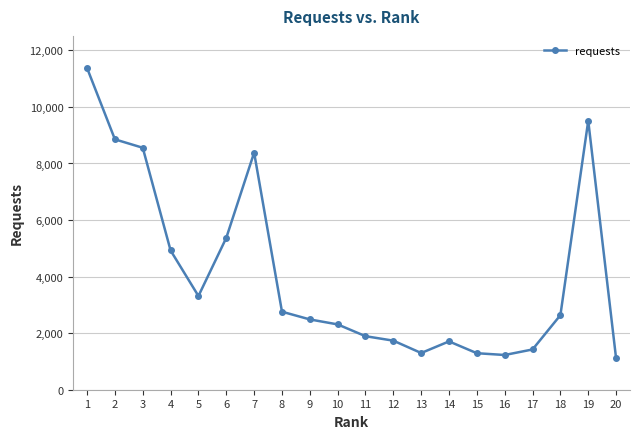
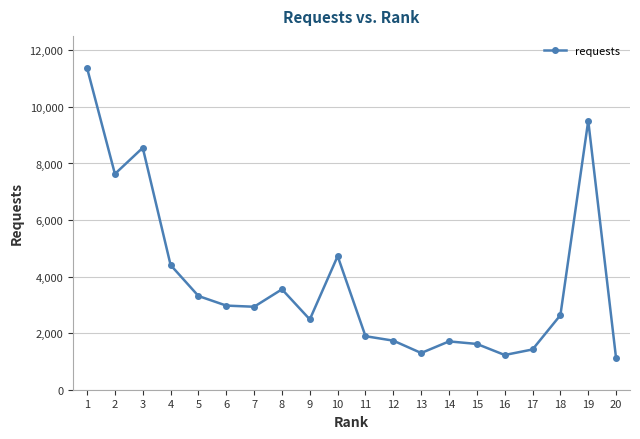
2: 8,900 -> 7,600
4: 4,900 -> 4,400
6: 5,400 -> 3,000
7: 8,400 -> 2,900
8: 2,800 -> 3,600
10: 2,300 -> 4,700
15: 1,300 -> 1,600
